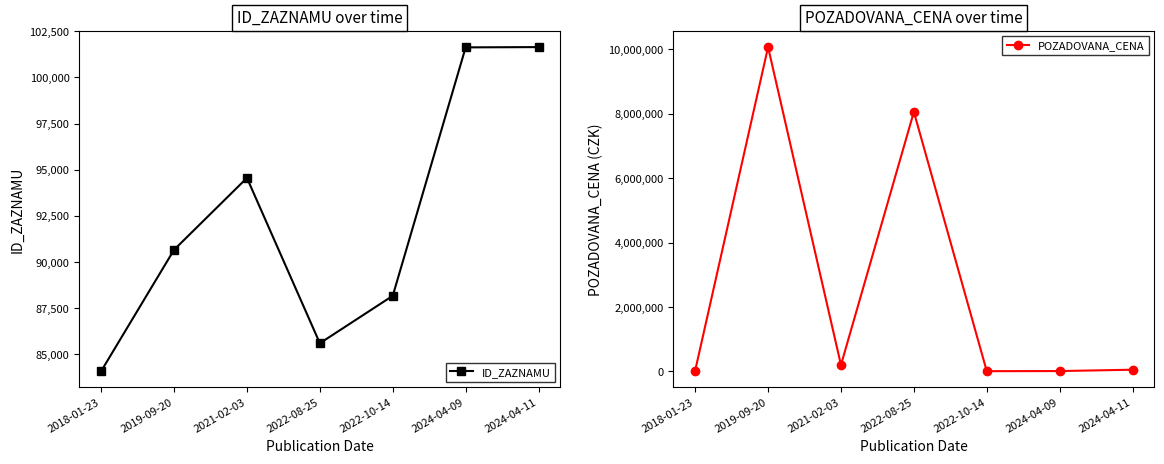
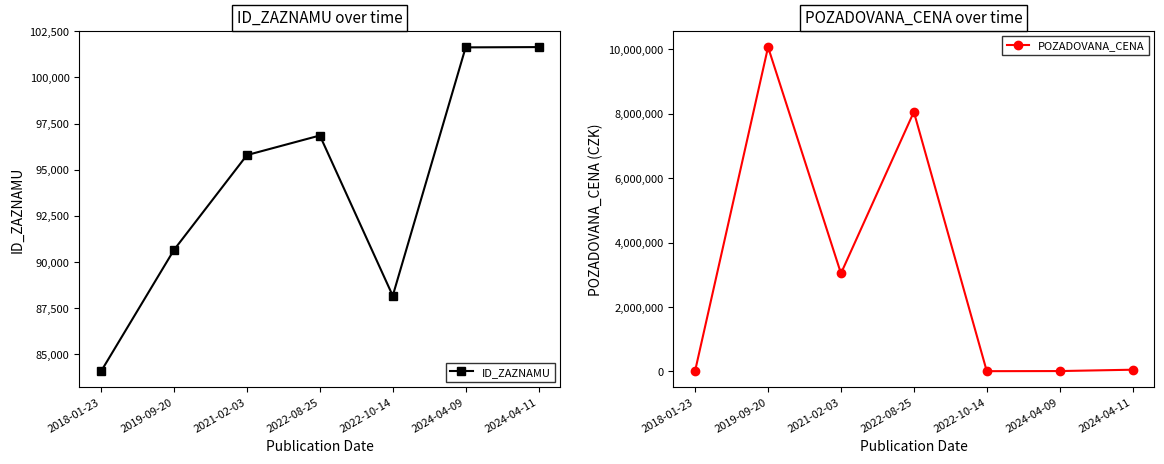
ID_ZAZNAMU over time, 2021-02-03: 94,600 -> 95,800
ID_ZAZNAMU over time, 2022-08-25: 85,600 -> 96,900
POZADOVANA_CENA over time, 2021-02-03: 200,000 -> 3,000,000
